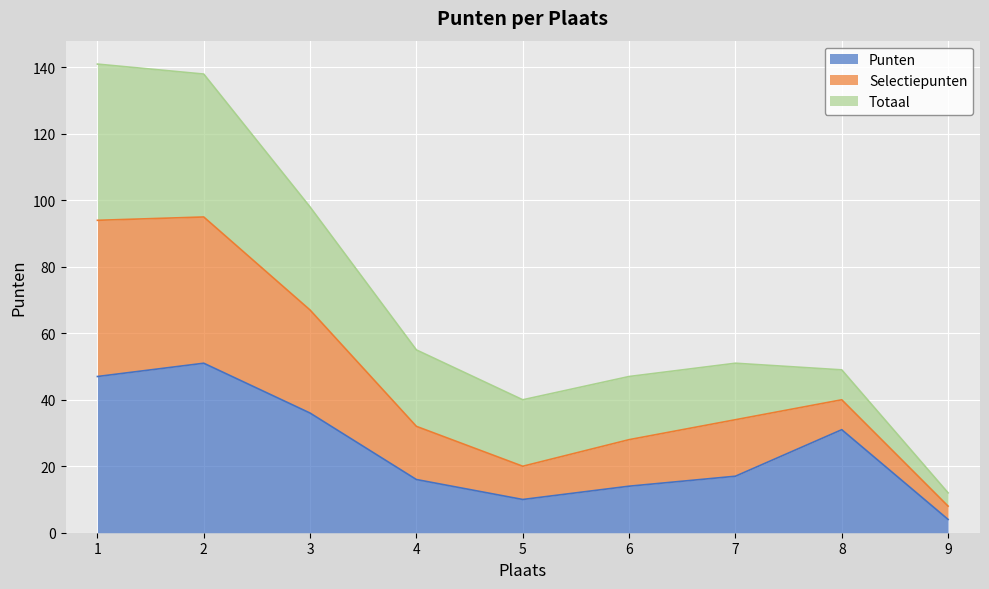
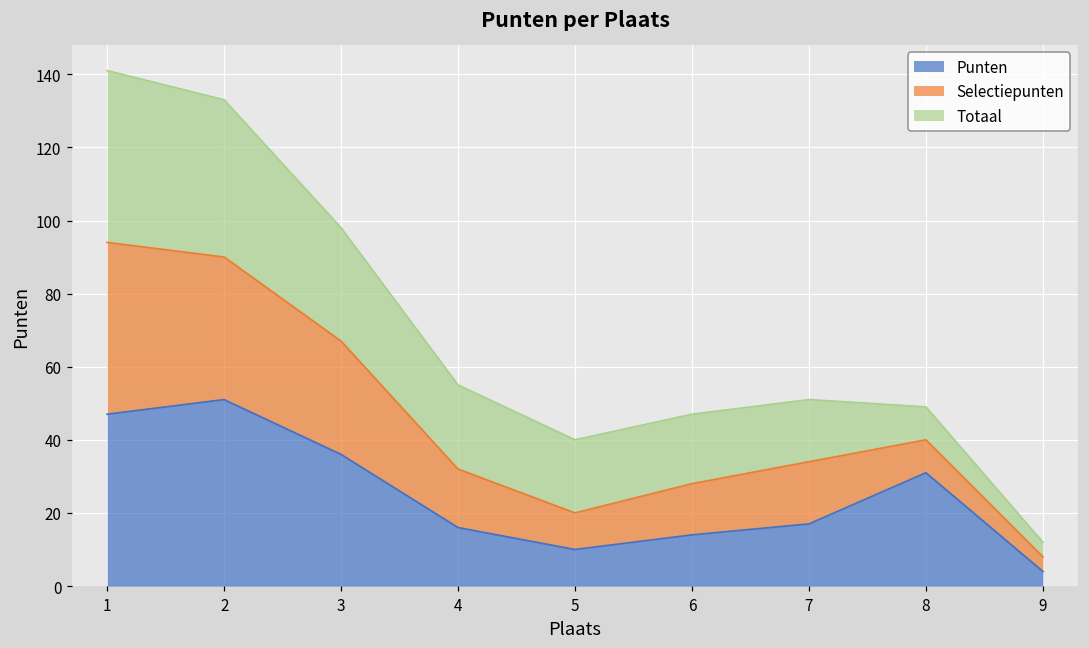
Selectiepunten, 2: 44 -> 39
